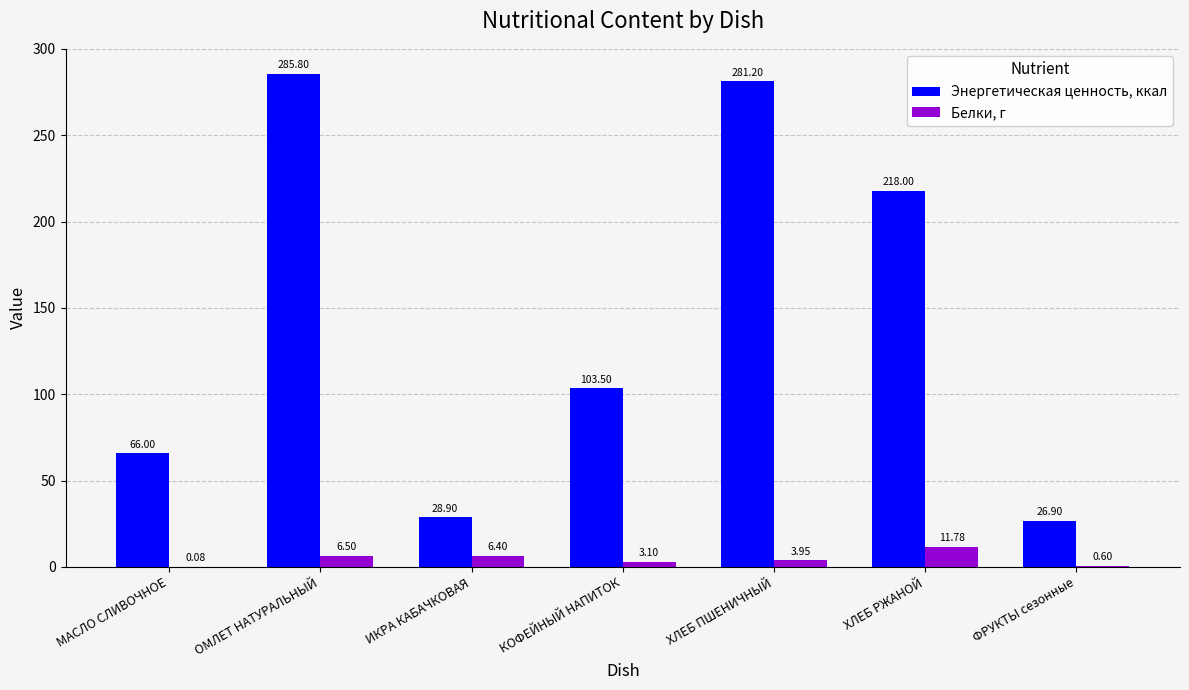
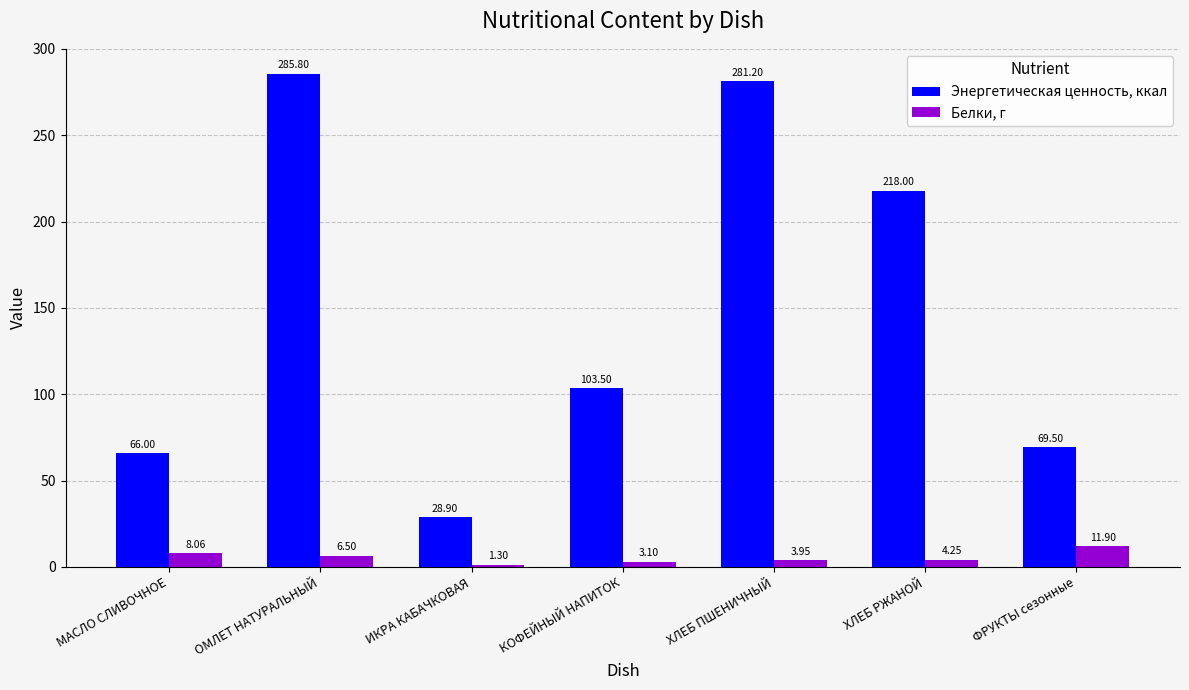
Белки, г, МАСЛО СЛИВОЧНОЕ: 0.08 -> 8.06
Белки, г, ИКРА КАБАЧКОВАЯ: 6.40 -> 1.30
Белки, г, ХЛЕБ РЖАНОЙ: 11.78 -> 4.25
Энергетическая ценность, ккал, ФРУКТЫ сезонные: 26.90 -> 69.50
Белки, г, ФРУКТЫ сезонные: 0.60 -> 11.90
